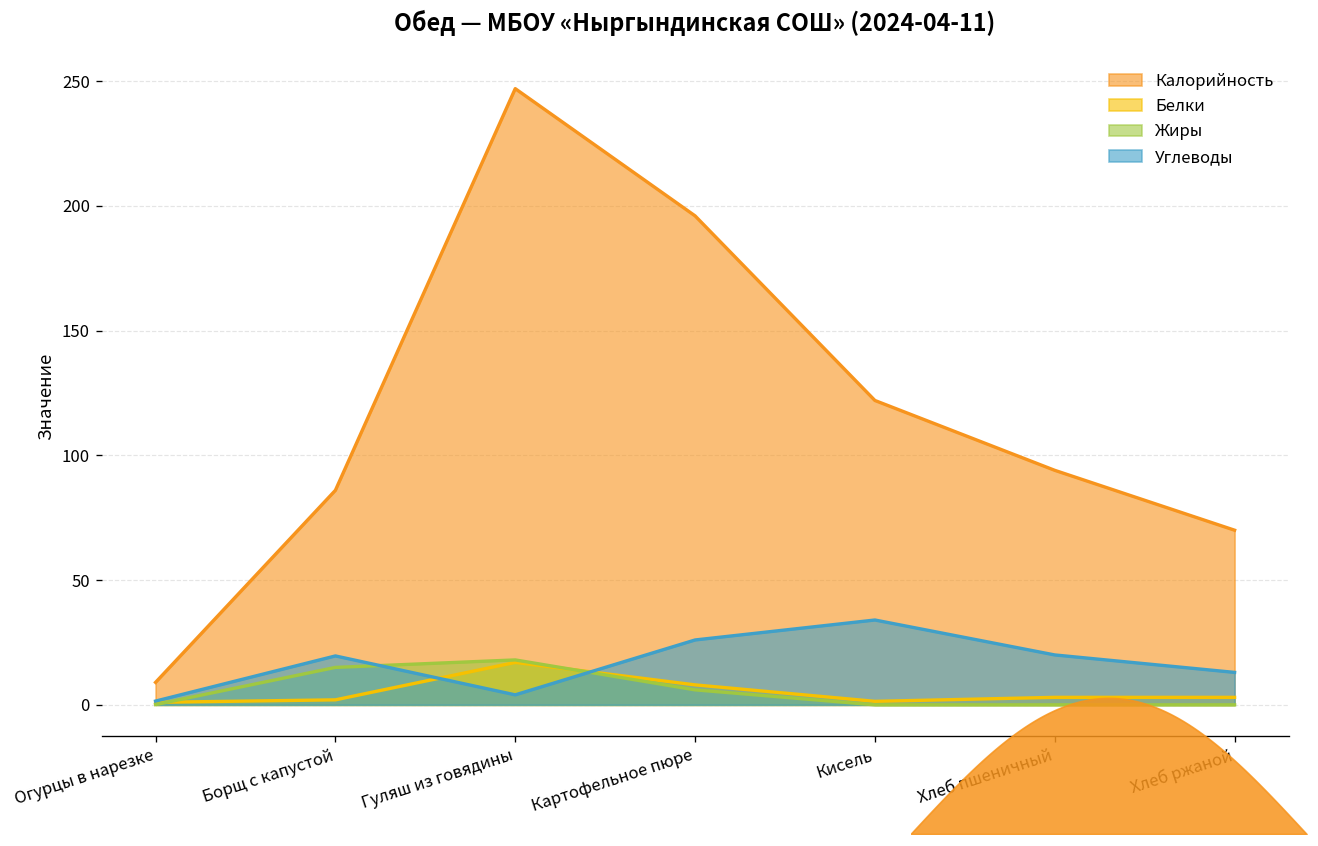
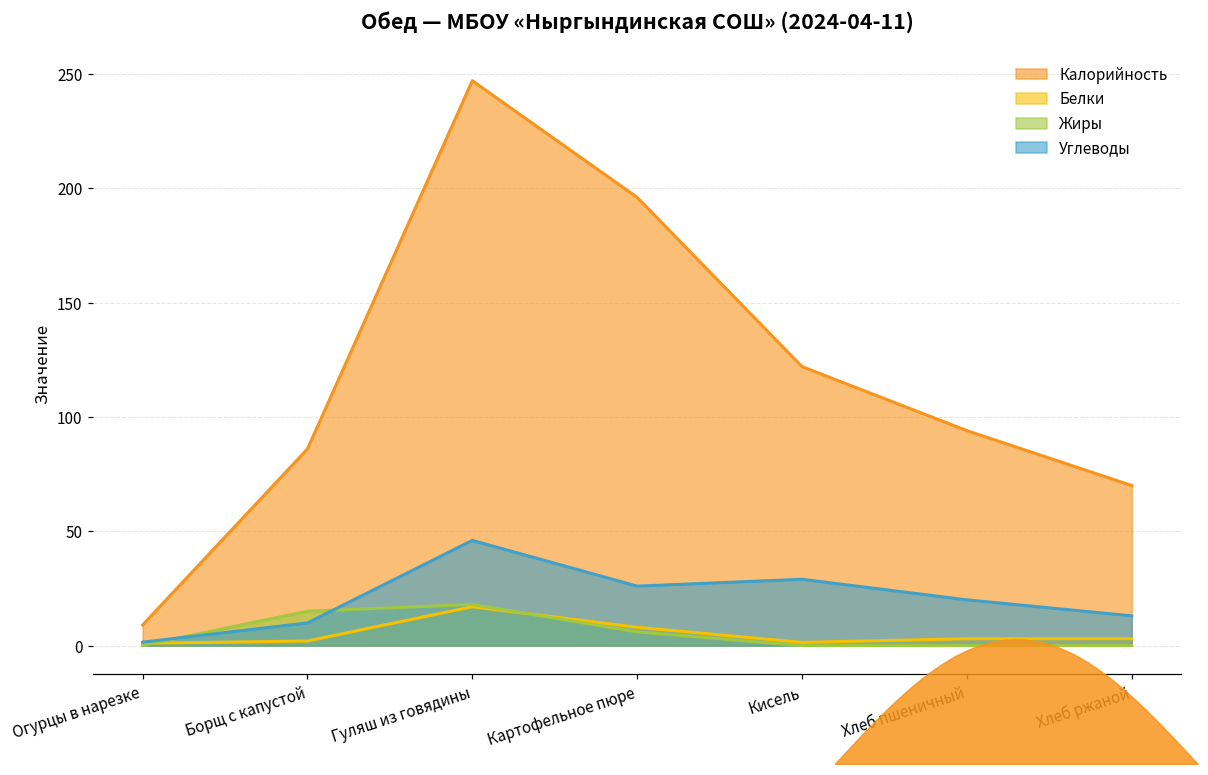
Обед — МБОУ «Ныргындинская СОШ» (2024-04-11), Углеводы, Борщ с капустой: 20 -> 10
Обед — МБОУ «Ныргындинская СОШ» (2024-04-11), Углеводы, Гуляш из говядины: 4 -> 46
Обед — МБОУ «Ныргындинская СОШ» (2024-04-11), Углеводы, Кисель: 34 -> 29
